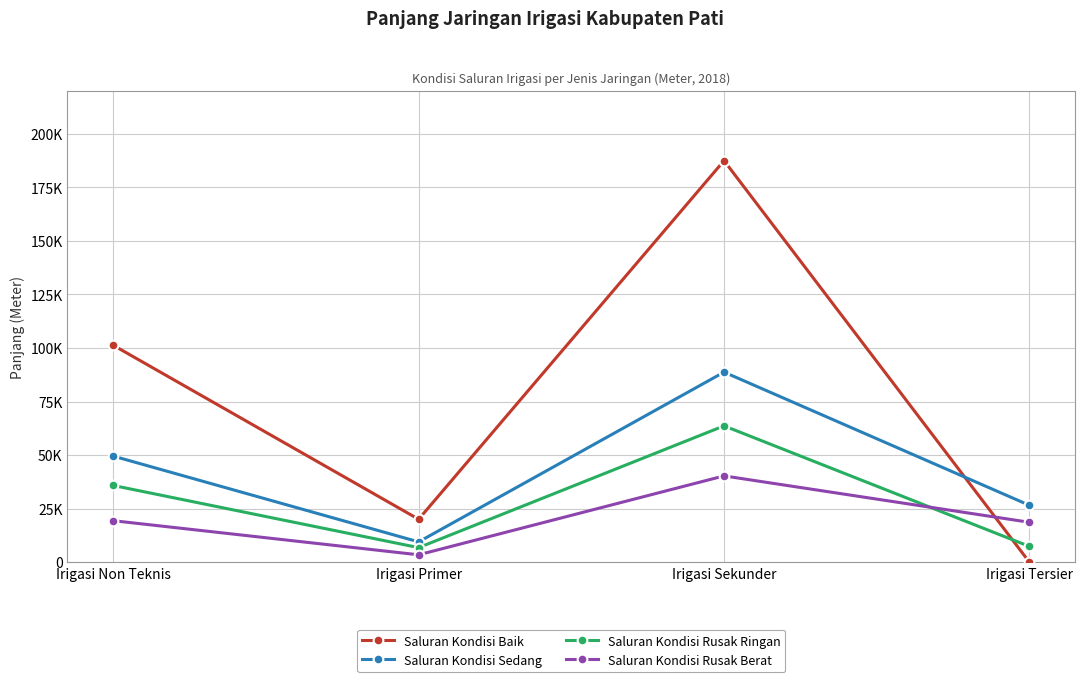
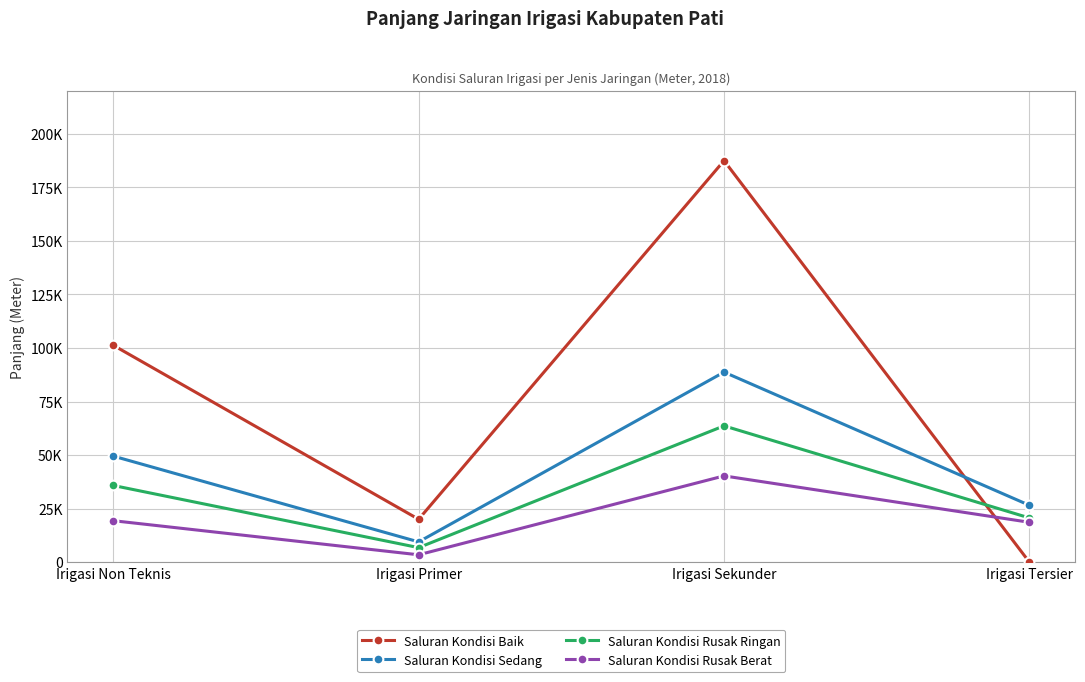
Saluran Kondisi Rusak Ringan, Irigasi Tersier: 7000 -> 21000
